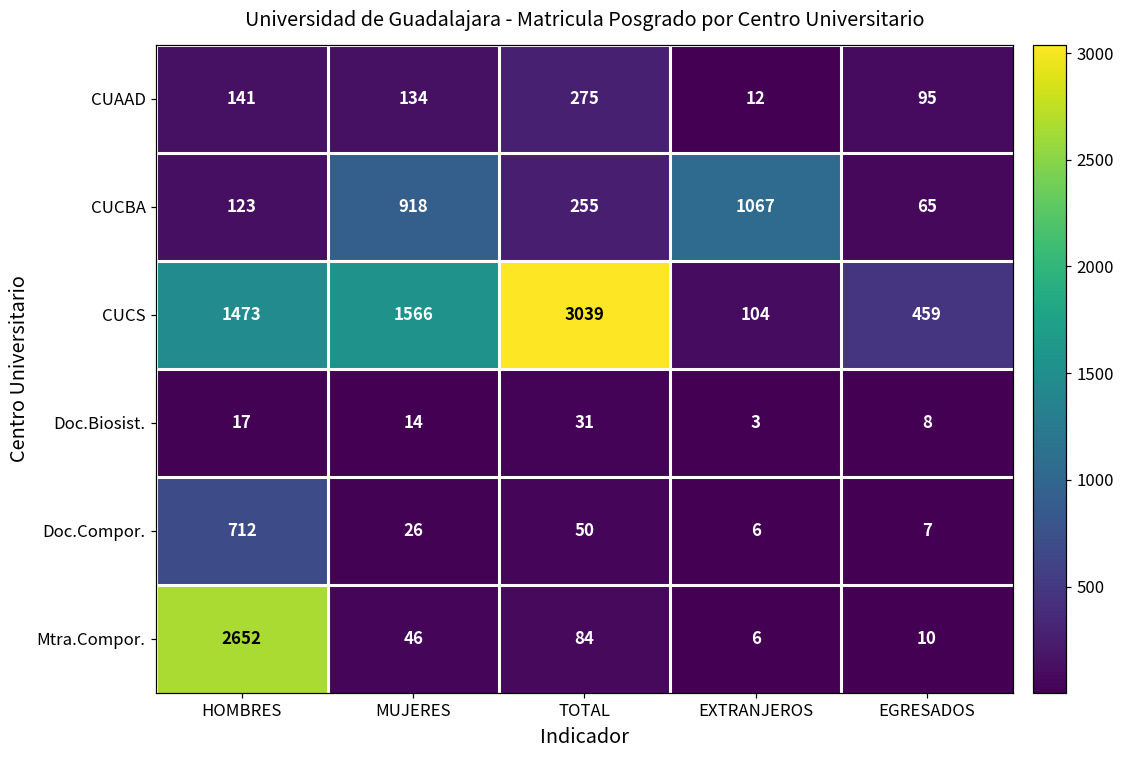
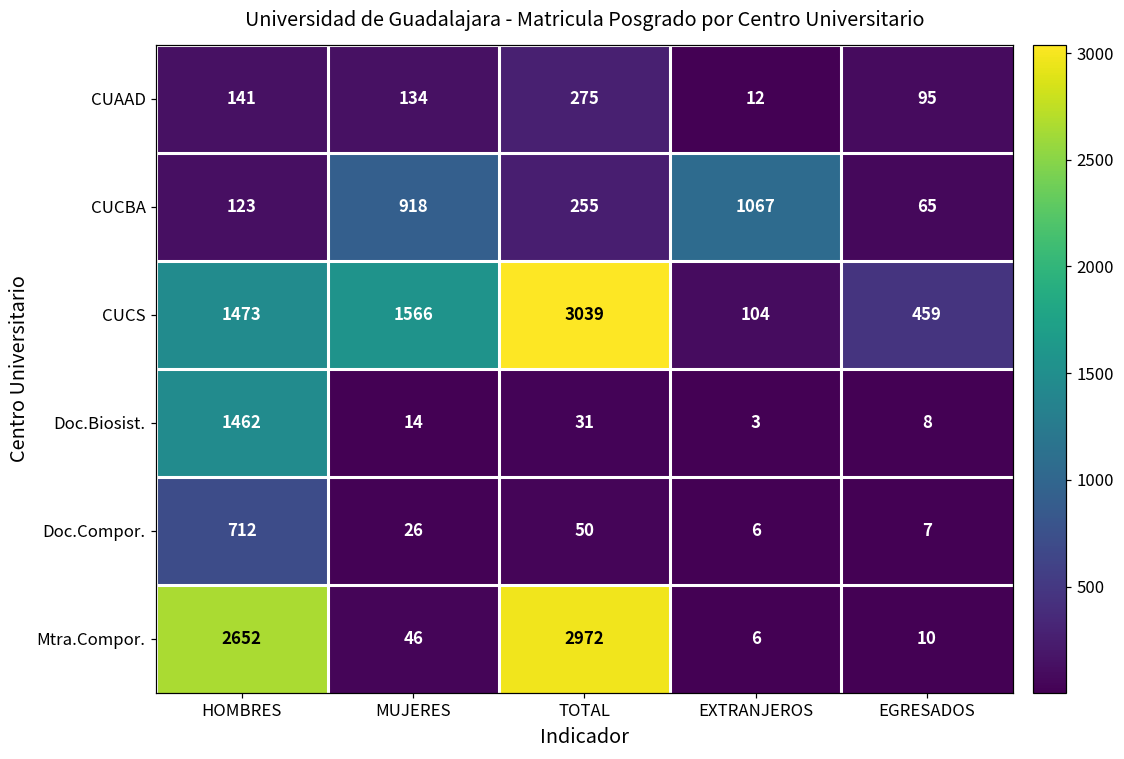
Doc.Biosist., HOMBRES: 17 -> 1462
Mtra.Compor., TOTAL: 84 -> 2972
